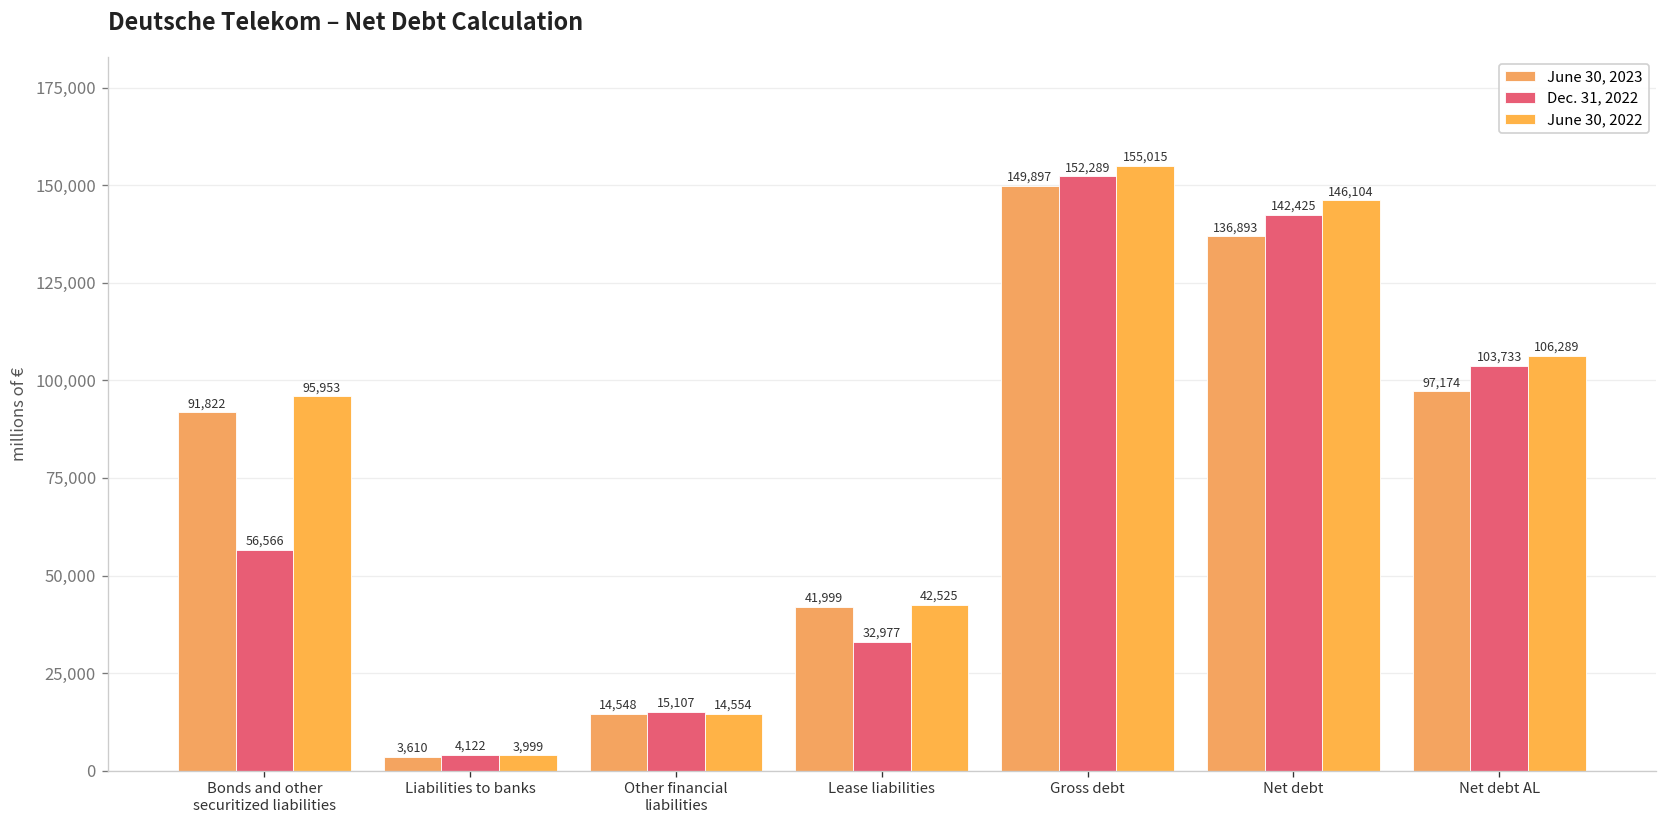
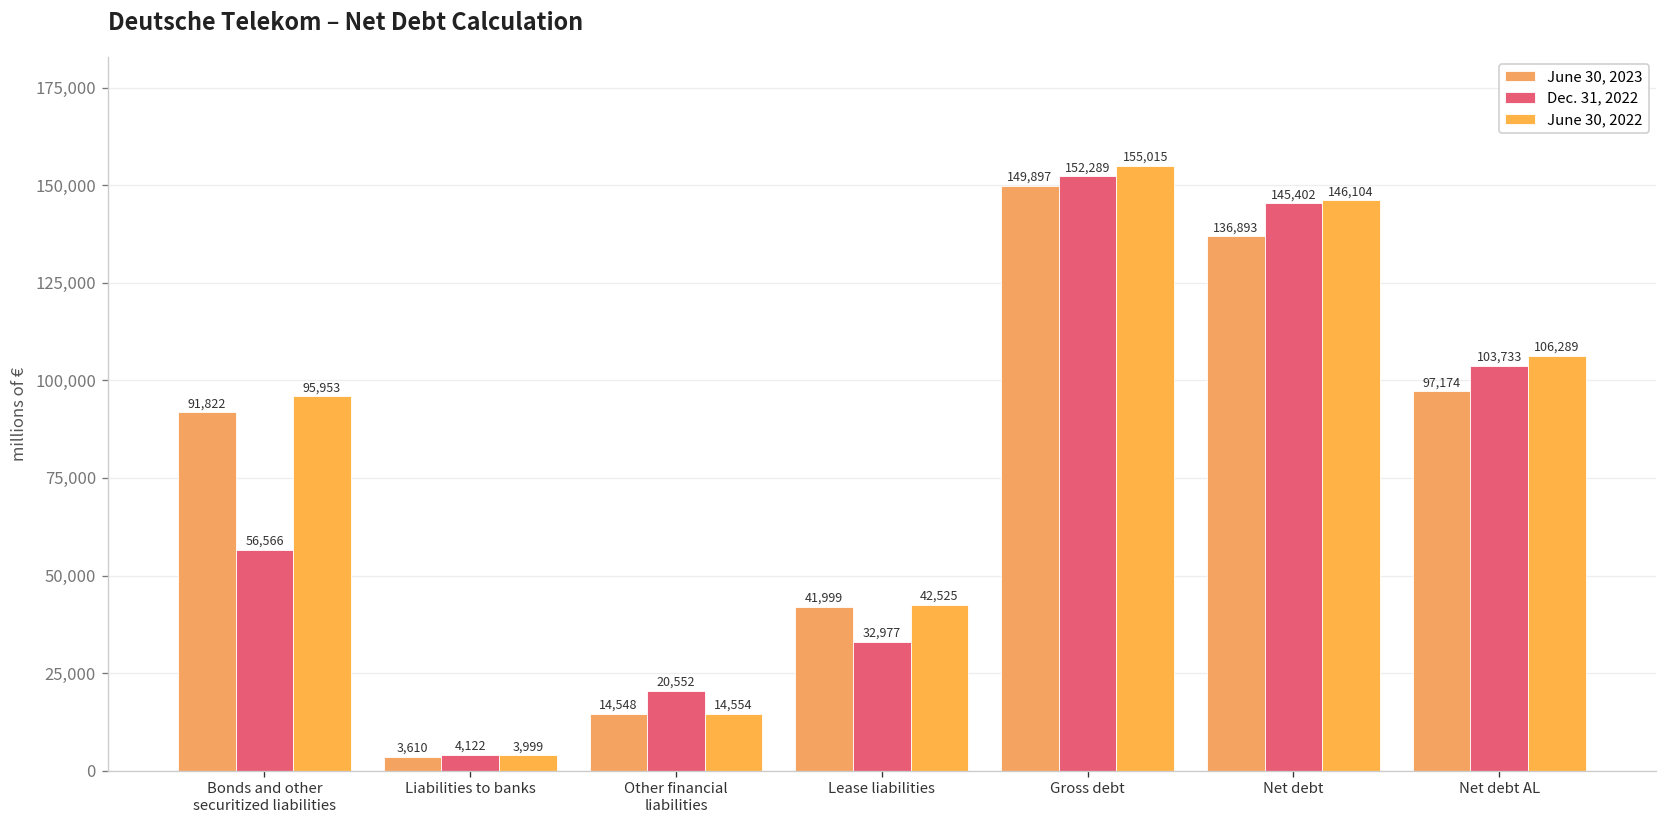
Dec. 31, 2022, Other financial liabilities: 15,107 -> 20,552
Dec. 31, 2022, Net debt: 142,425 -> 145,402
